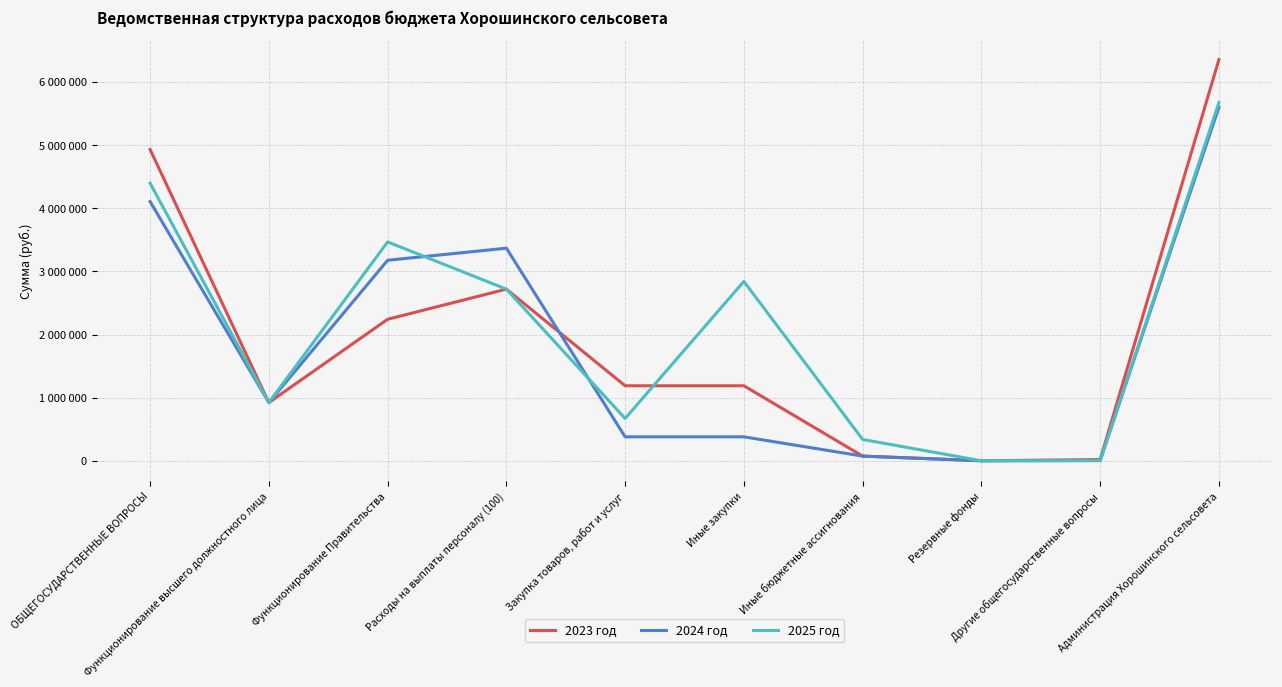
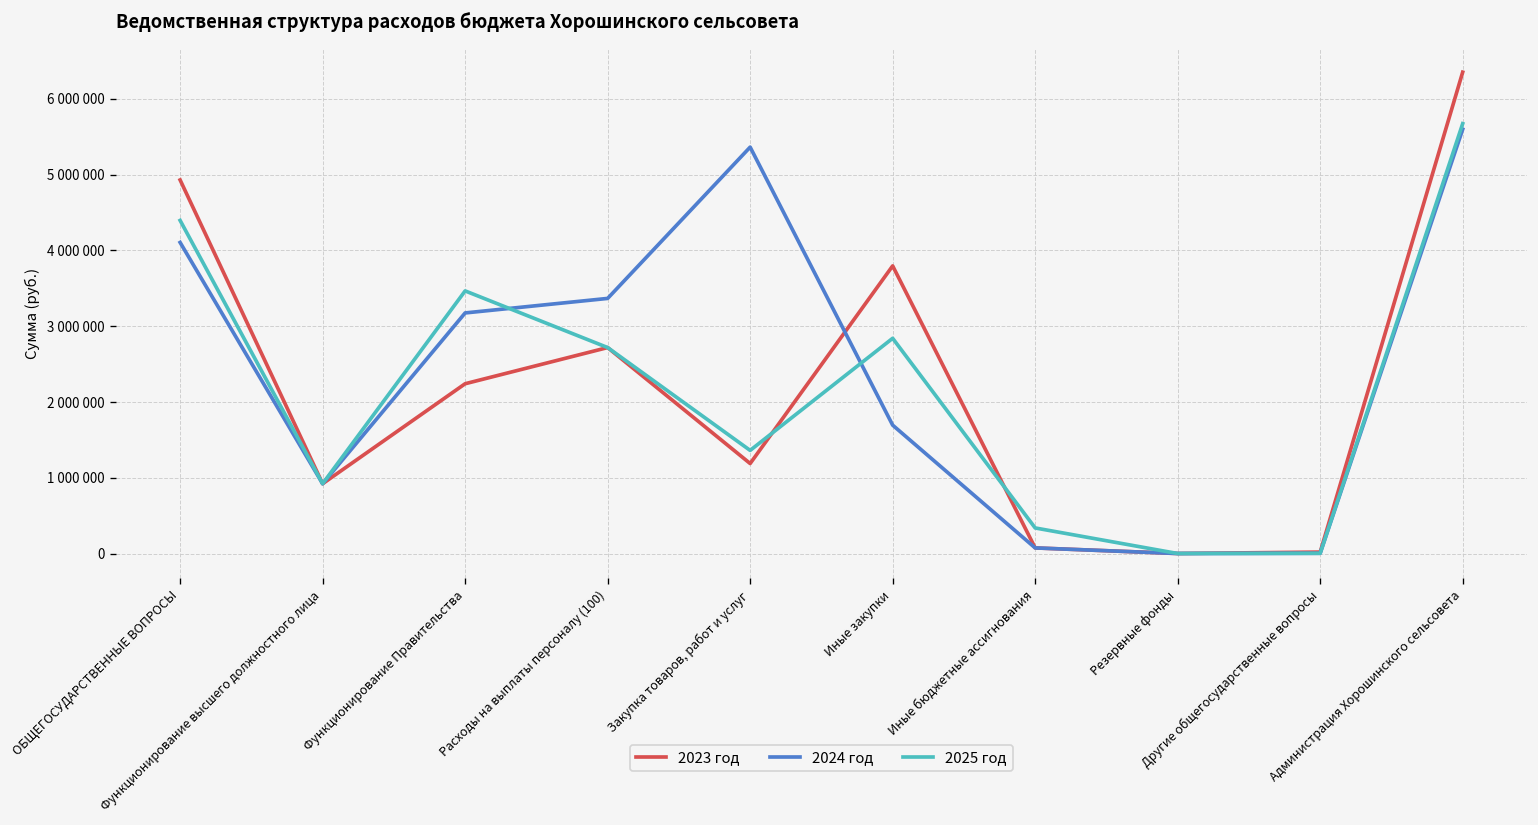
2024 год, Закупка товаров, работ и услуг: 400000 -> 5400000
2025 год, Закупка товаров, работ и услуг: 700000 -> 1400000
2023 год, Иные закупки: 1200000 -> 3800000
2024 год, Иные закупки: 400000 -> 1700000
